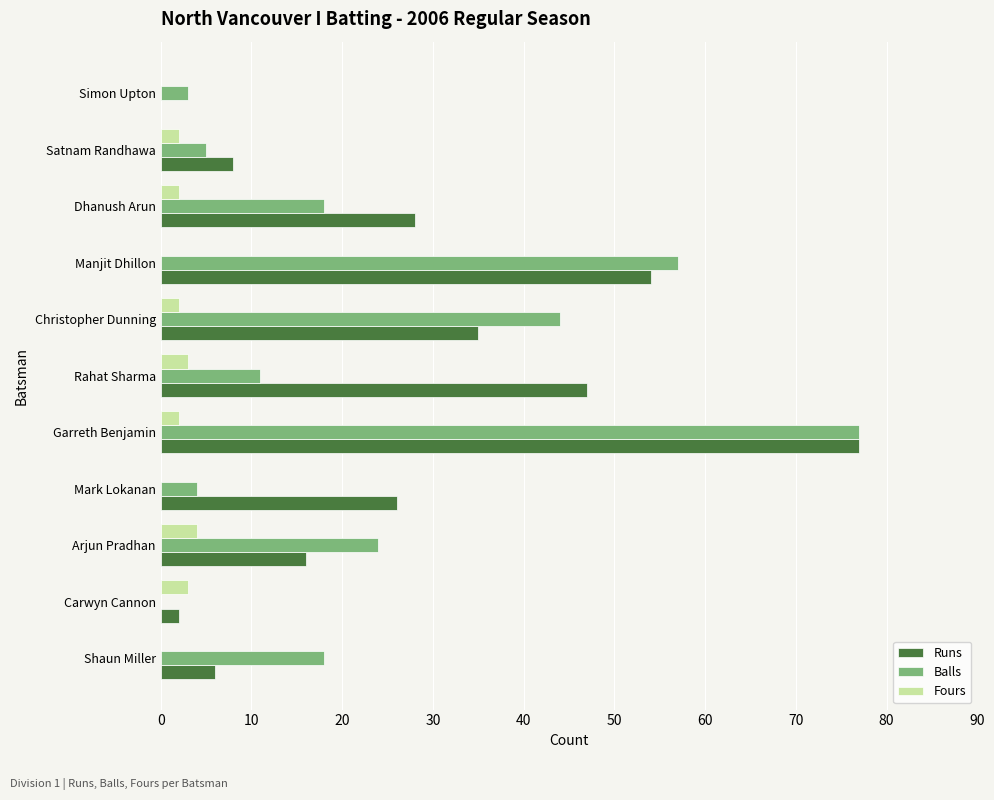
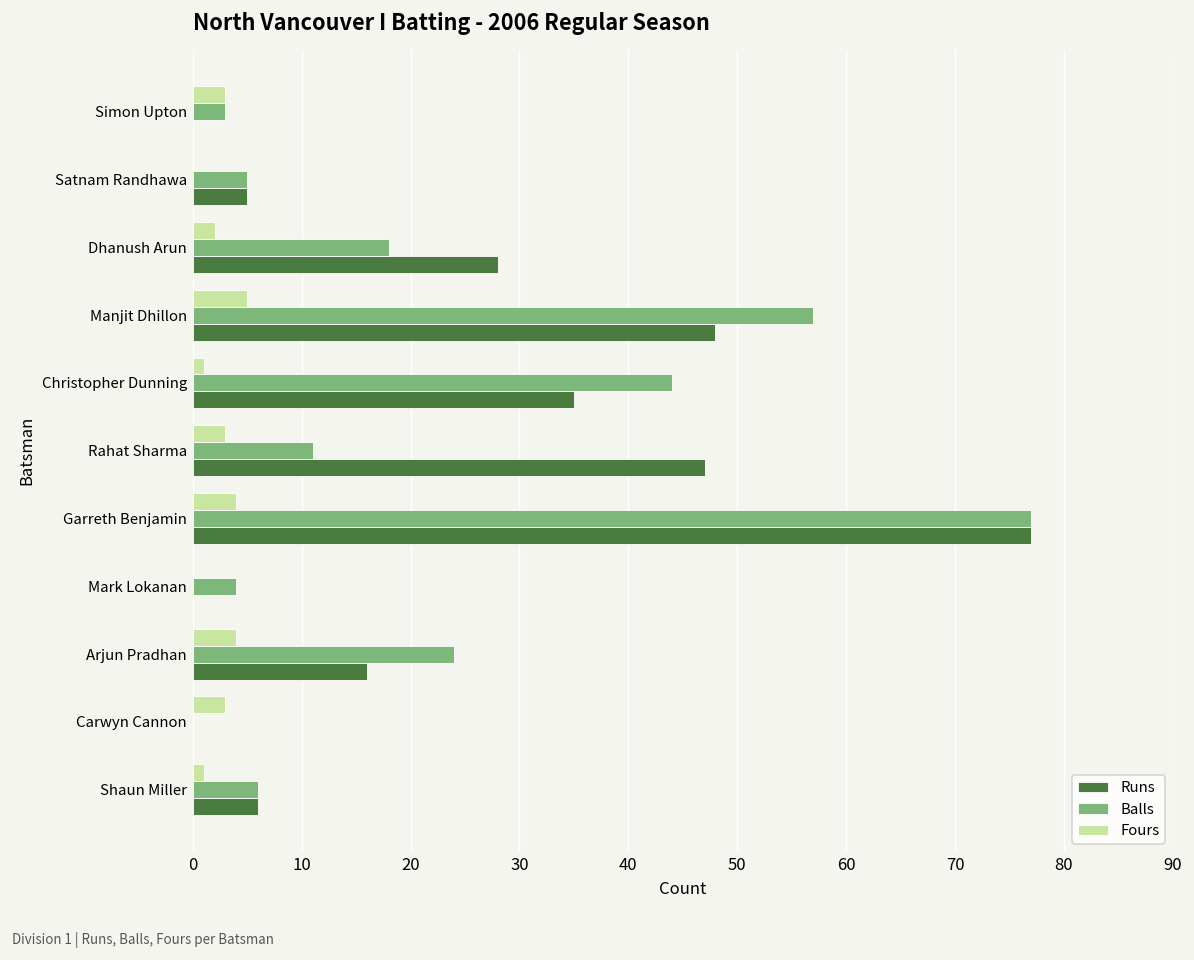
Fours, Simon Upton: 0 -> 3
Fours, Satnam Randhawa: 2 -> 0
Runs, Satnam Randhawa: 8 -> 5
Fours, Manjit Dhillon: 0 -> 5
Runs, Manjit Dhillon: 54 -> 48
Fours, Christopher Dunning: 2 -> 1
Fours, Garreth Benjamin: 2 -> 4
Runs, Mark Lokanan: 26 -> 0
Runs, Carwyn Cannon: 2 -> 0
Fours, Shaun Miller: 0 -> 1
Balls, Shaun Miller: 18 -> 6
